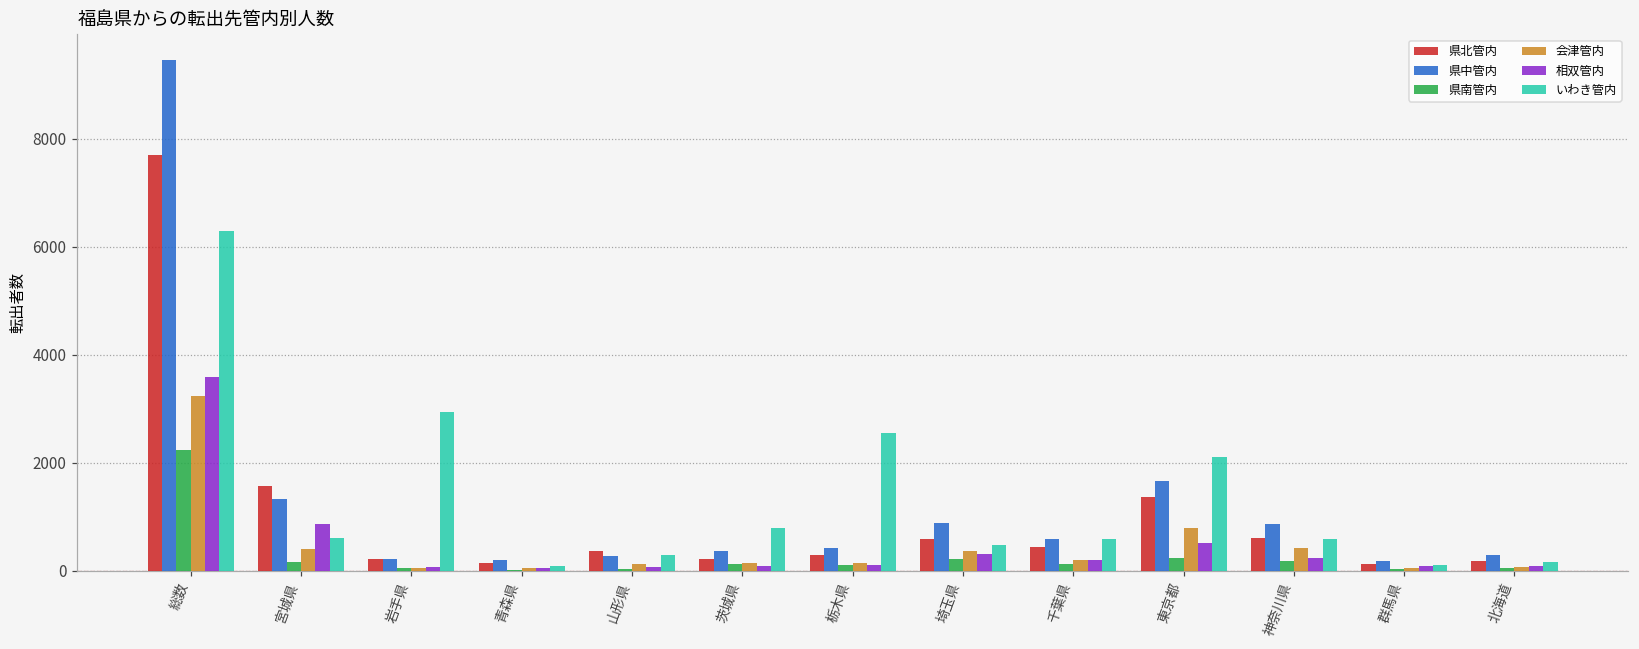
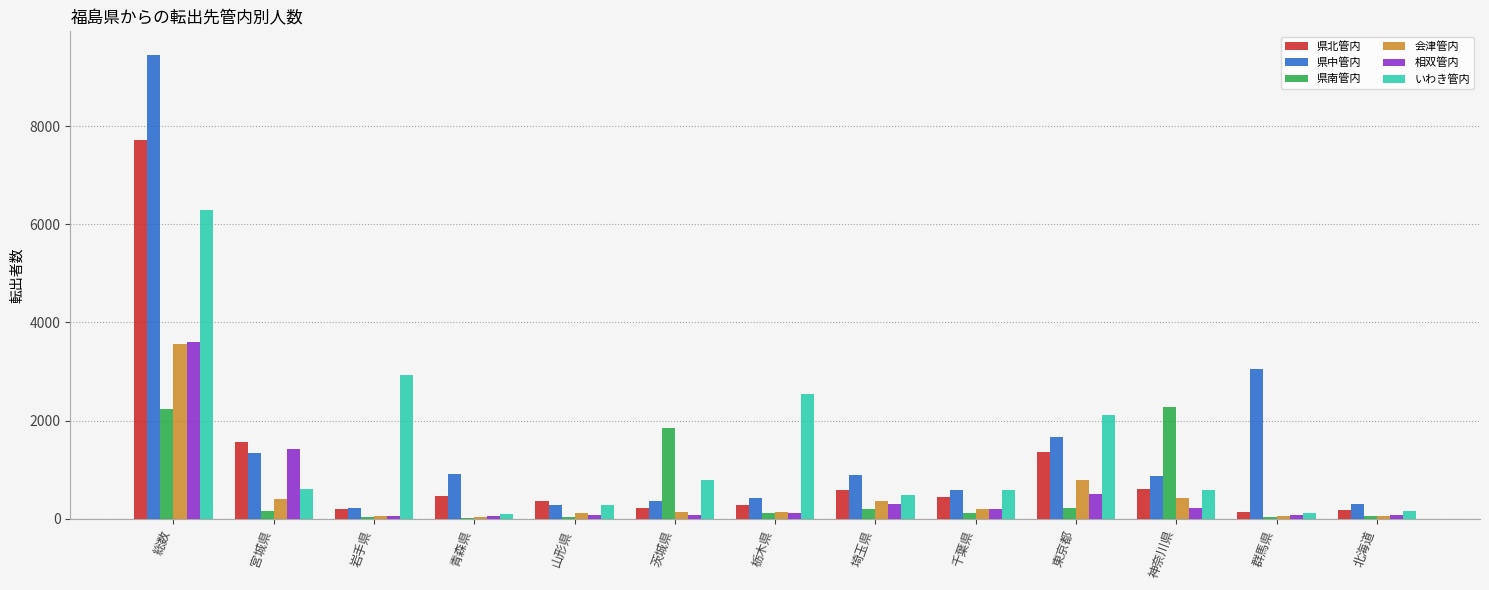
会津管内, 総数: 3200 -> 3600
相双管内, 宮城県: 900 -> 1400
県北管内, 青森県: 100 -> 500
県中管内, 青森県: 200 -> 900
県南管内, 茨城県: 100 -> 1800
県南管内, 神奈川県: 200 -> 2300
県中管内, 群馬県: 200 -> 3000
